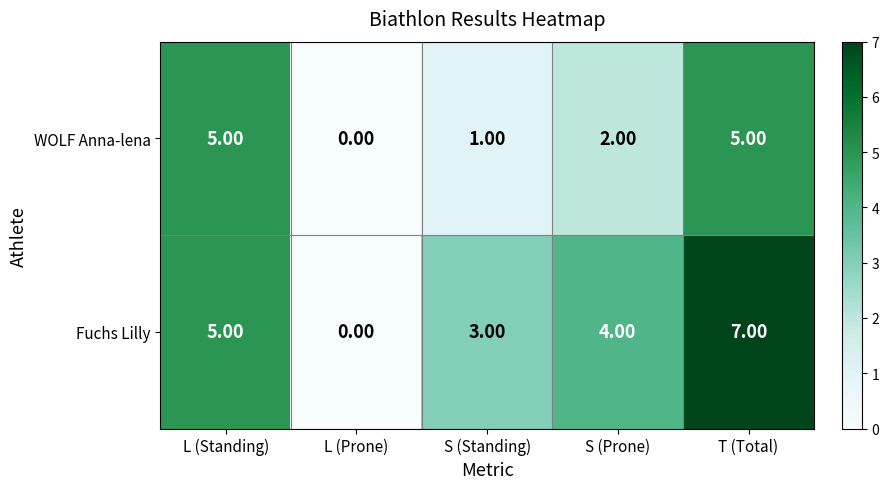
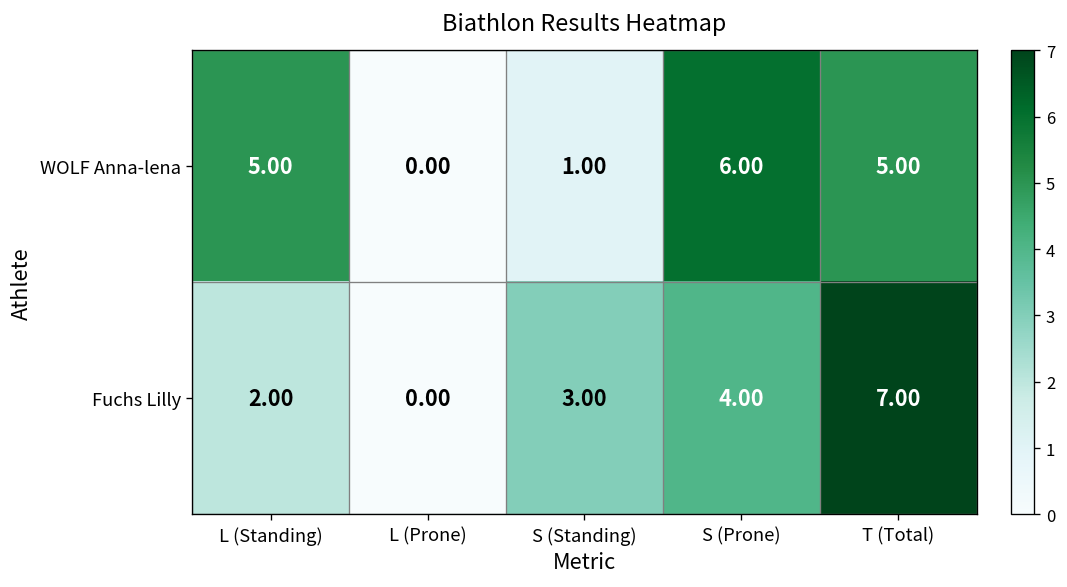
WOLF Anna-lena, S (Prone): 2.00 -> 6.00
Fuchs Lilly, L (Standing): 5.00 -> 2.00
